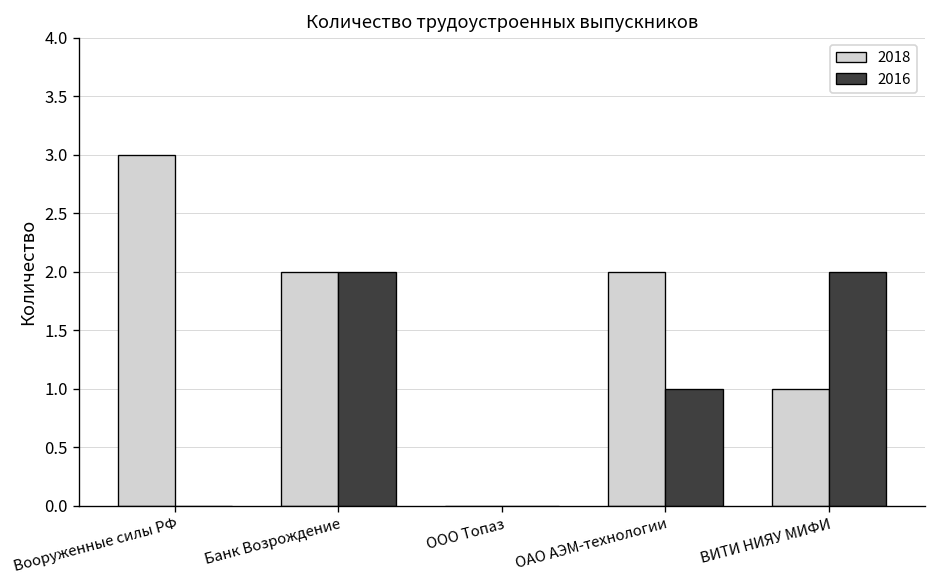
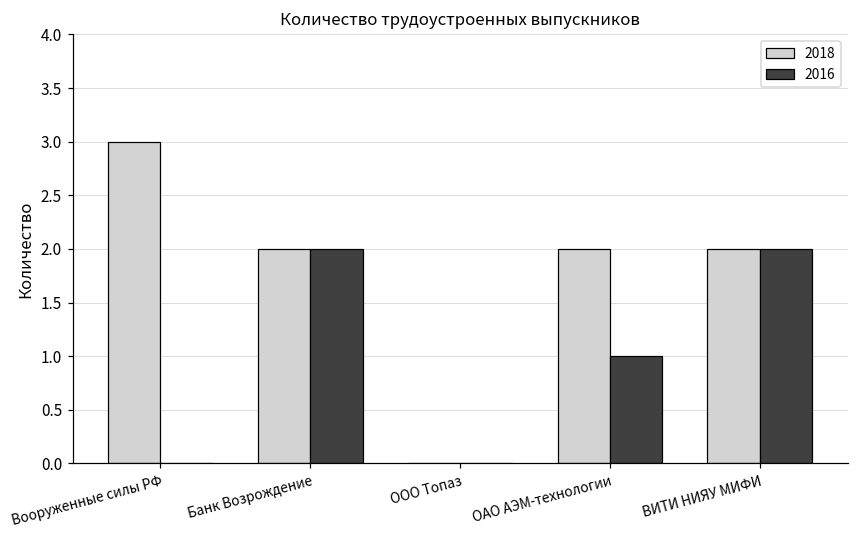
2018, ВИТИ НИЯУ МИФИ: 1 -> 2
